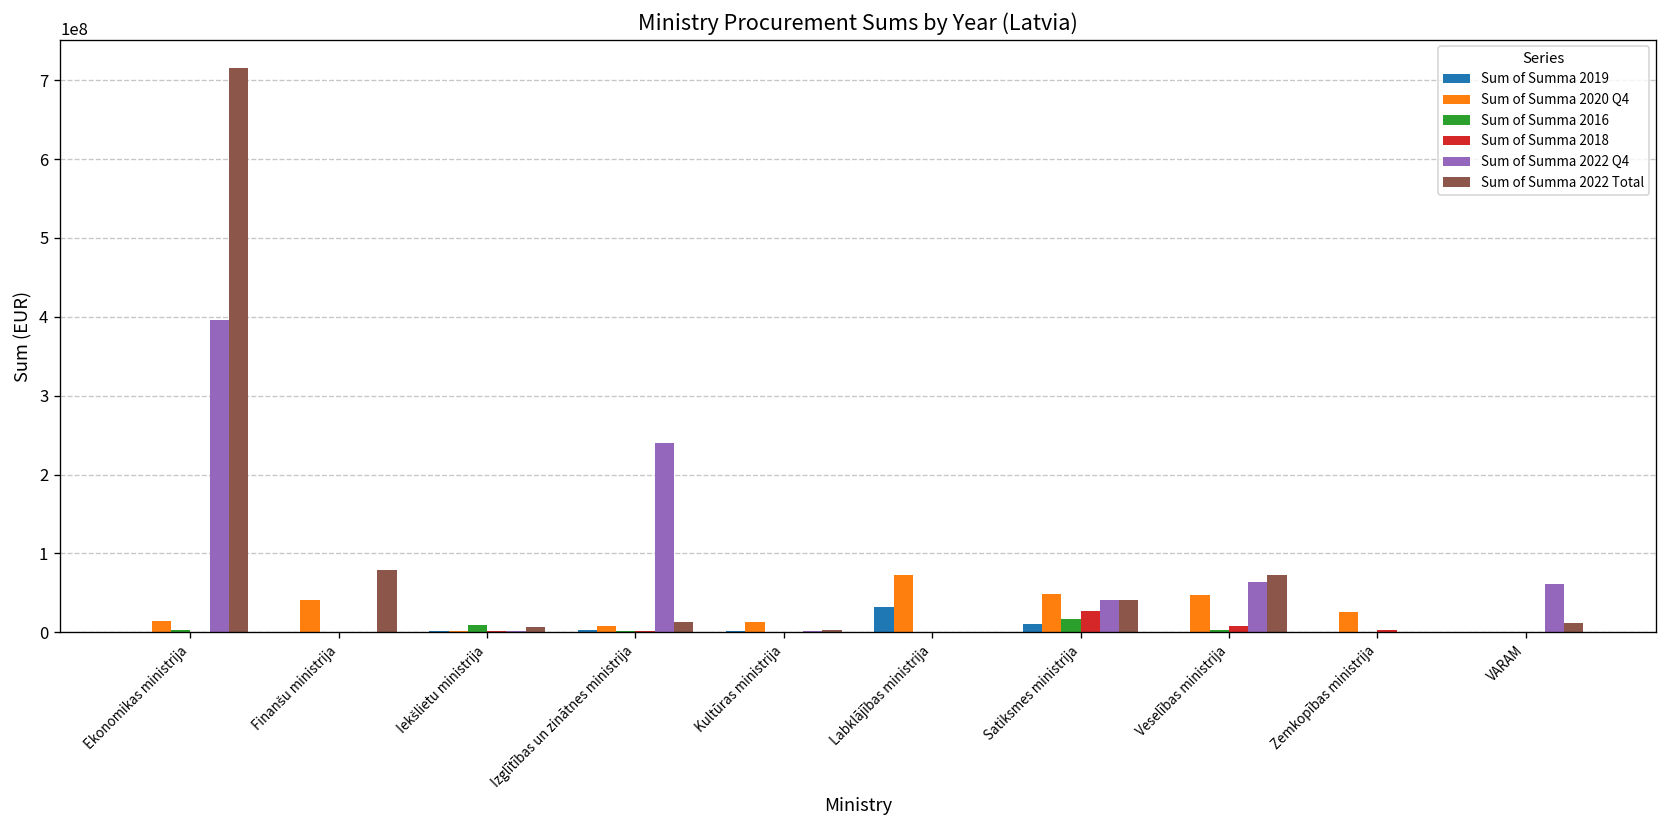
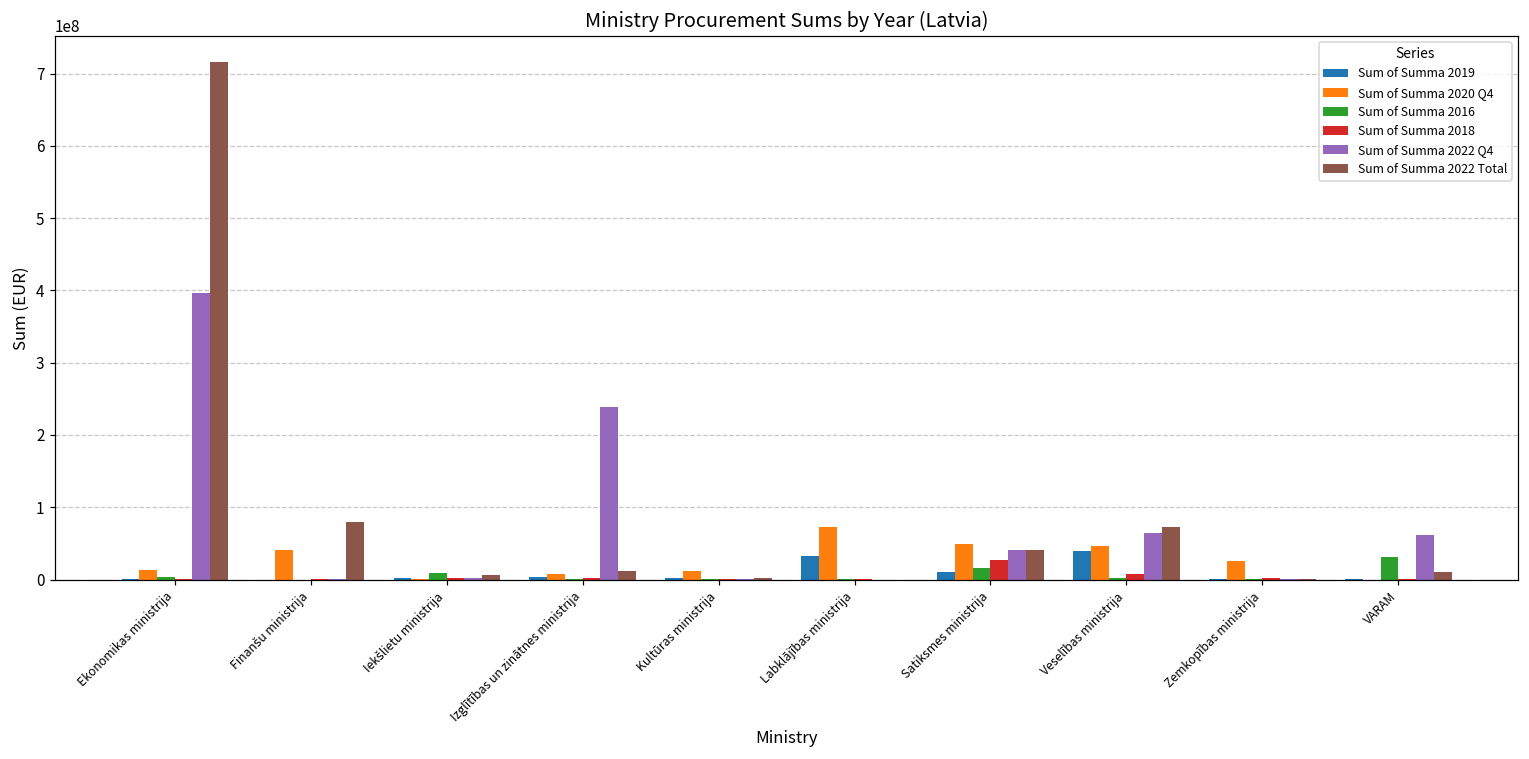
Sum of Summa 2019, Veselības ministrija: 0 -> 40000000
Sum of Summa 2016, VARAM: 0 -> 30000000
